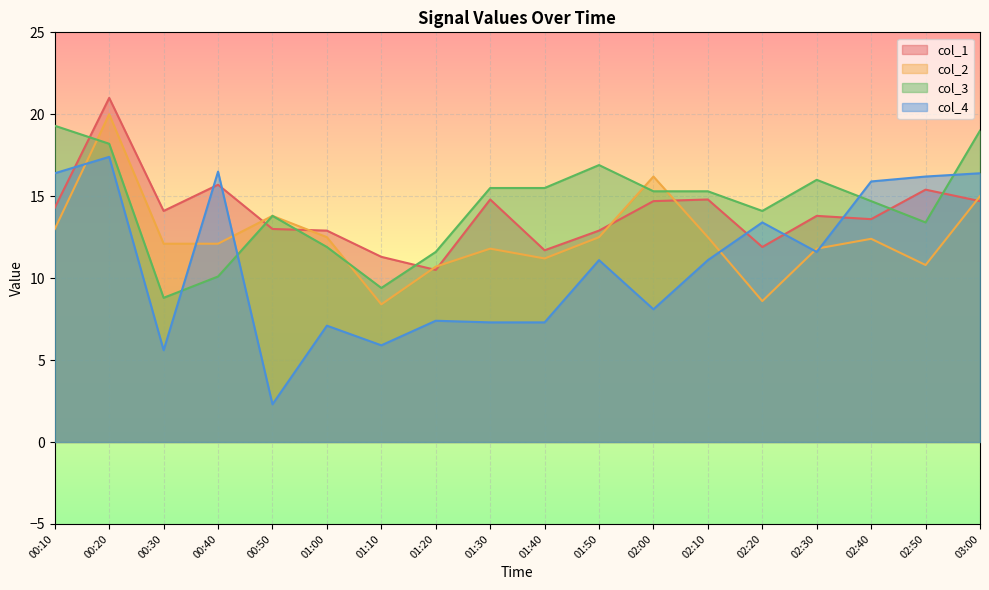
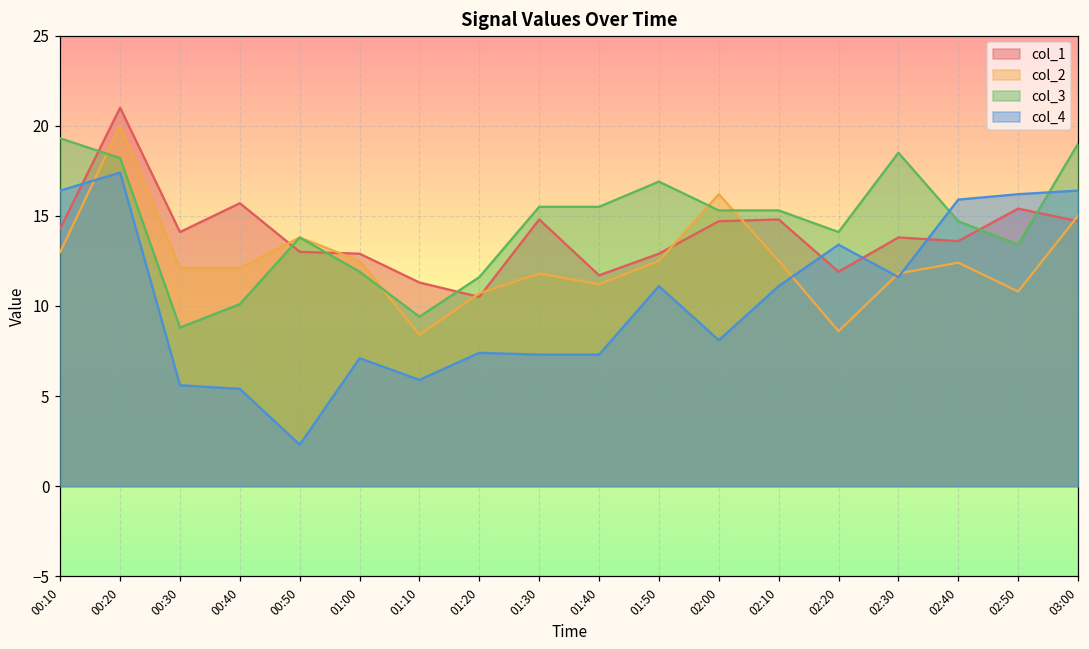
col_4, 00:40: 16.5 -> 5.4
col_3, 02:30: 16.0 -> 18.5
